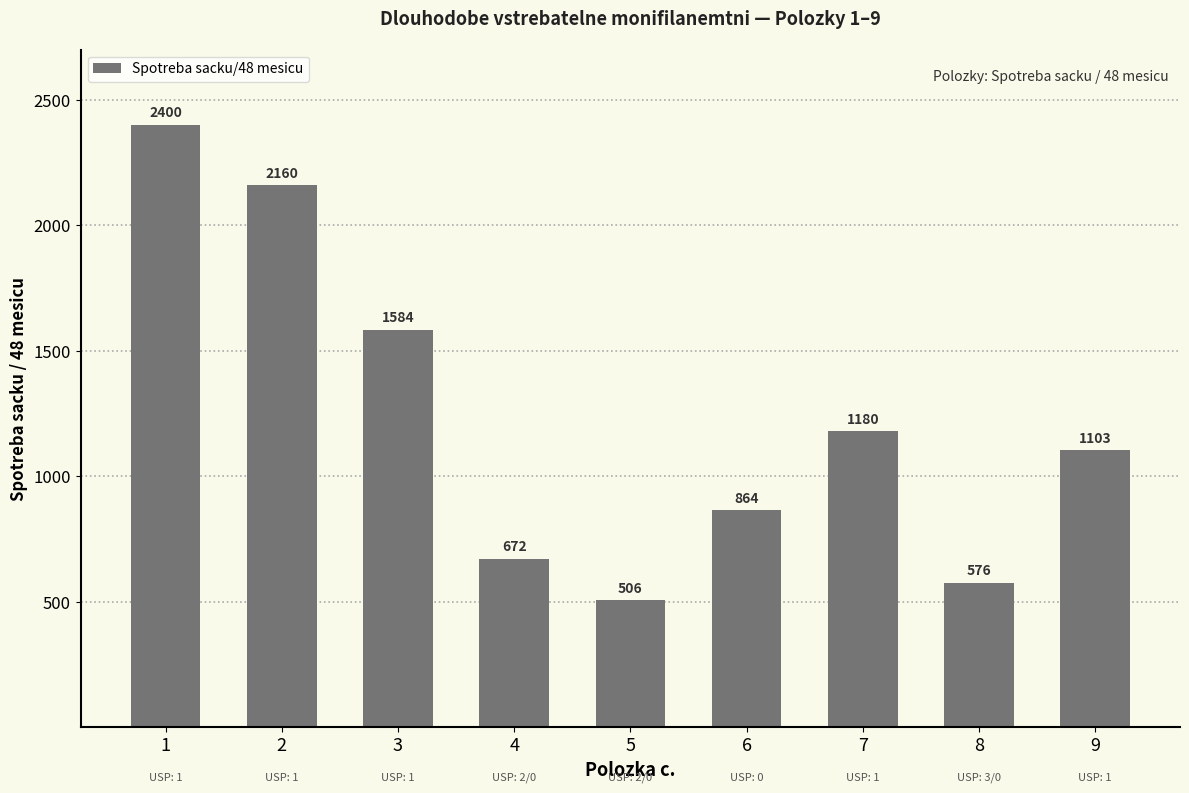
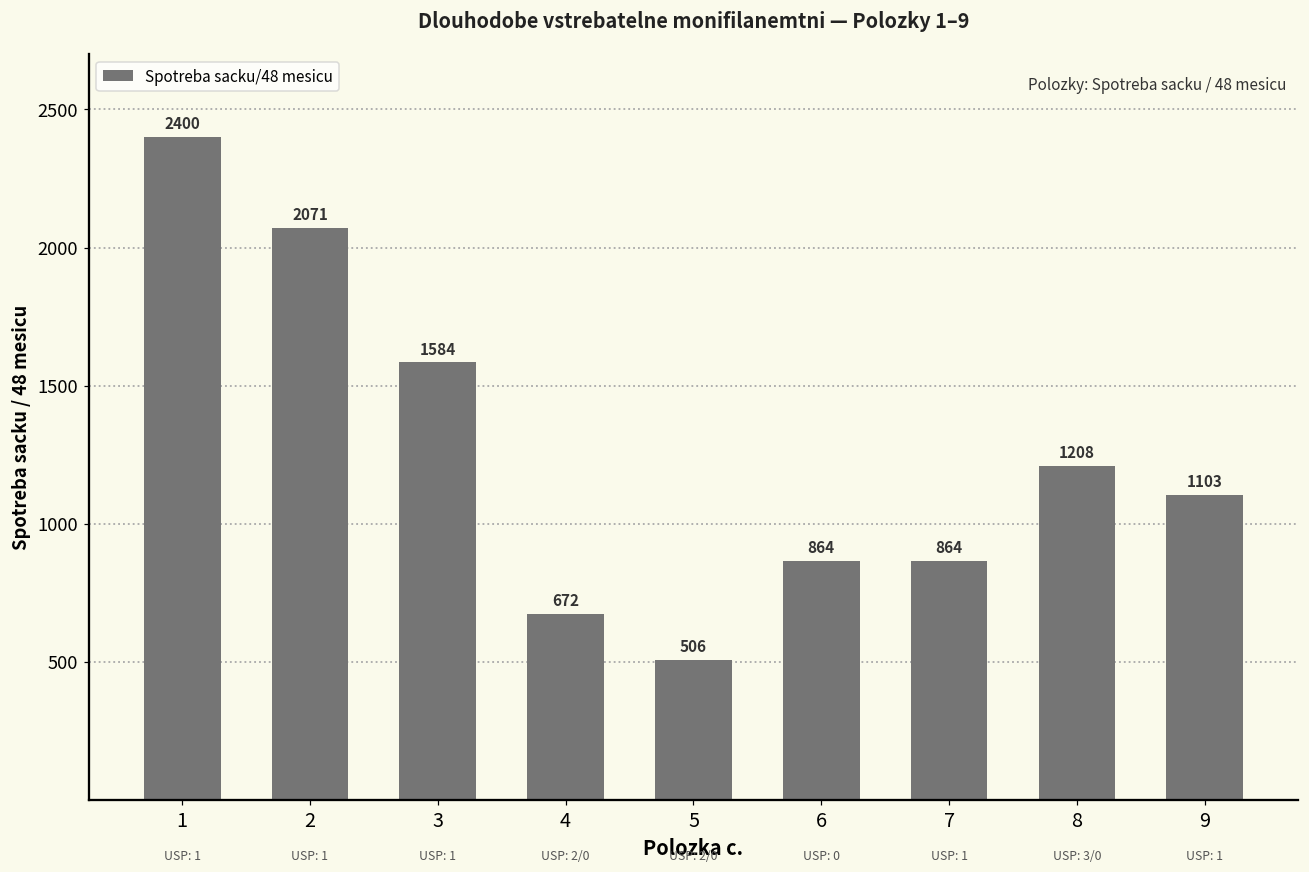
2: 2160 -> 2071
7: 1180 -> 864
8: 576 -> 1208
